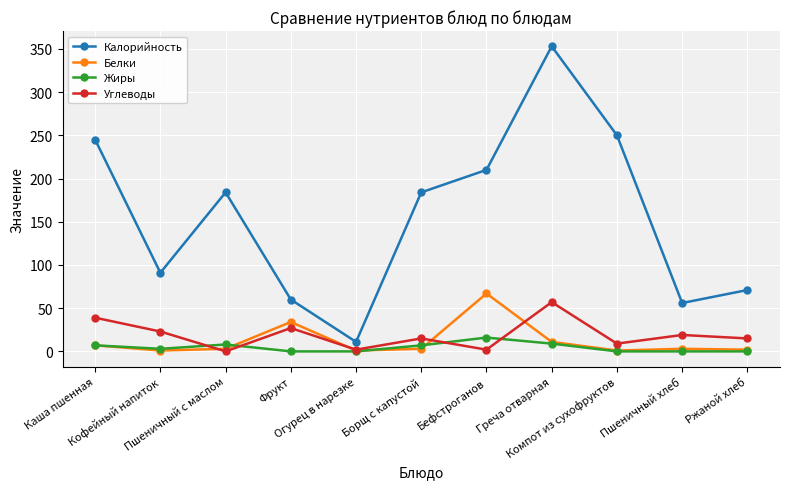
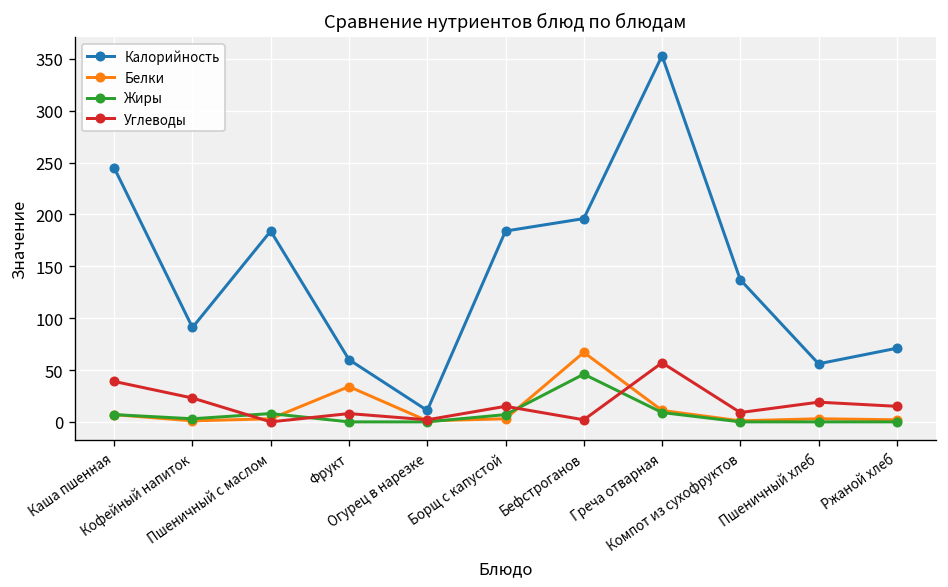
Углеводы, Фрукт: 30 -> 10
Калорийность, Бефстроганов: 210 -> 200
Жиры, Бефстроганов: 20 -> 50
Калорийность, Компот из сухофруктов: 250 -> 140
